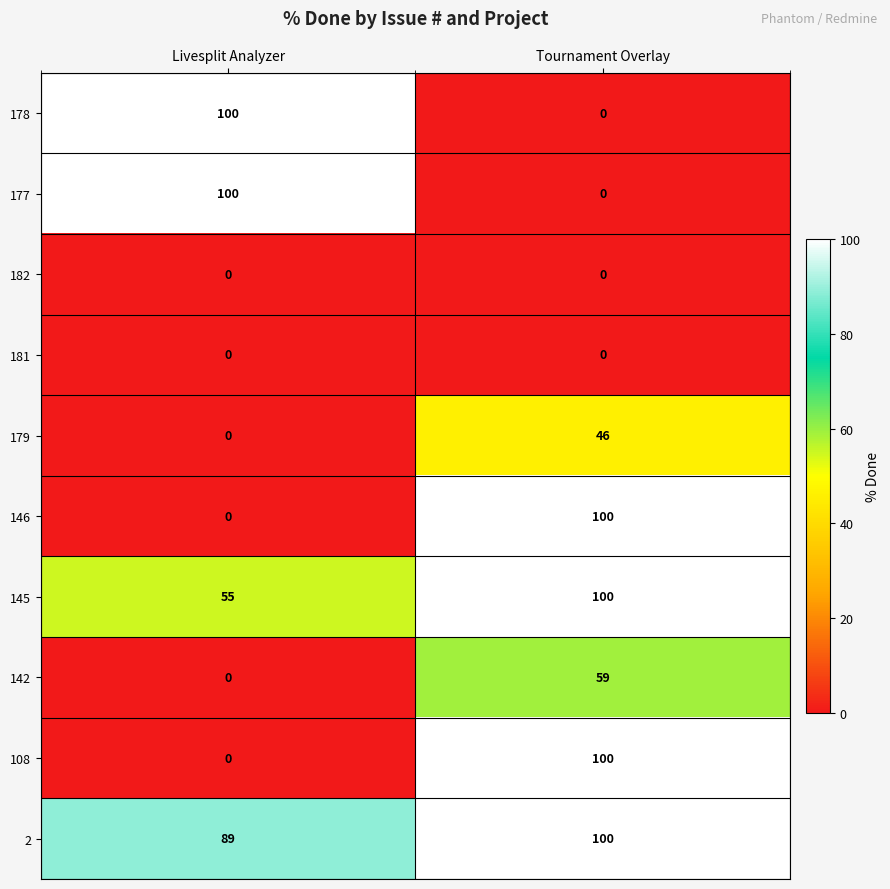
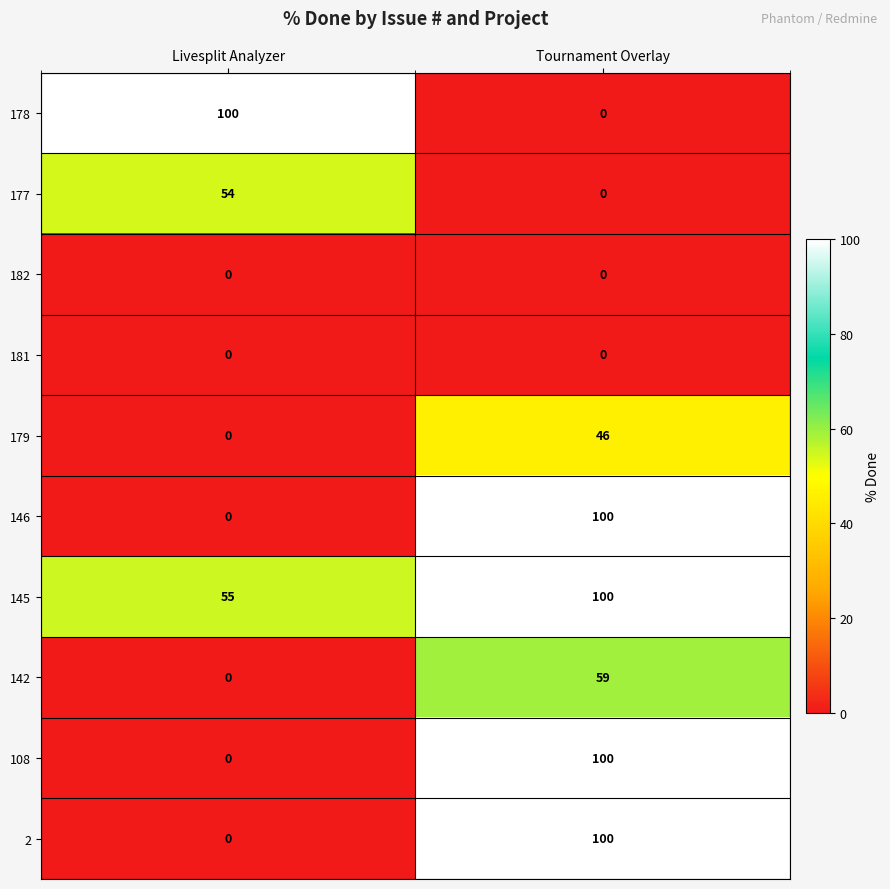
177, Livesplit Analyzer: 100 -> 54
2, Livesplit Analyzer: 89 -> 0
